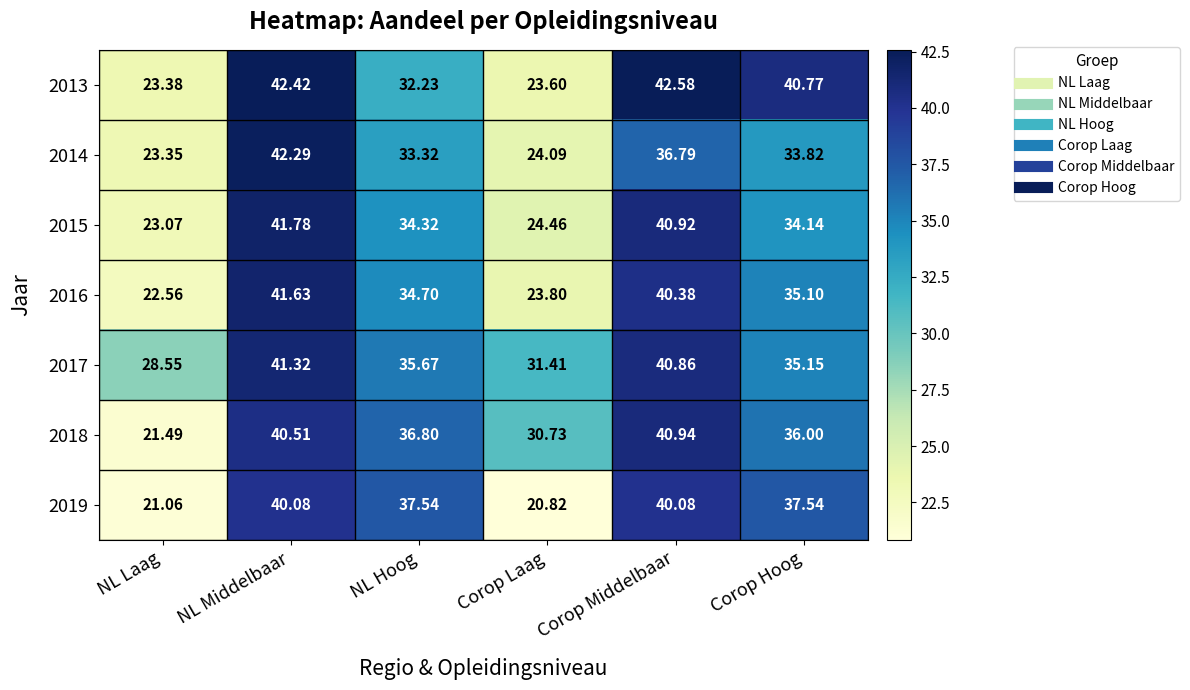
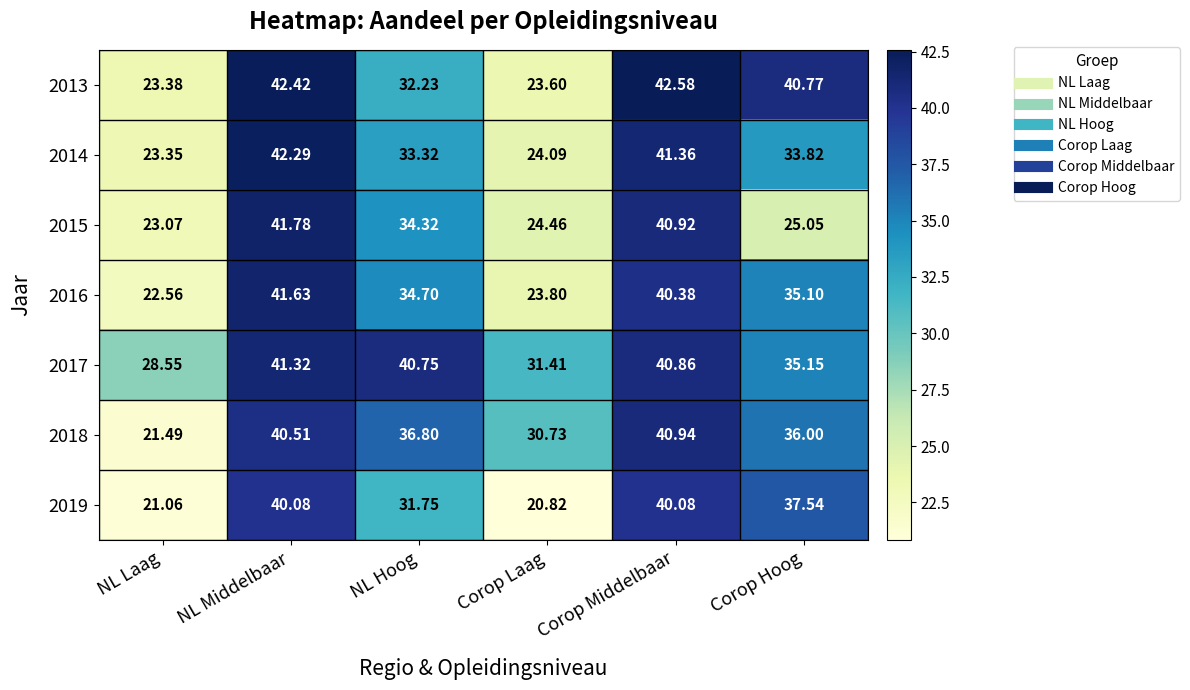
2014, Corop Middelbaar: 36.79 -> 41.36
2015, Corop Hoog: 34.14 -> 25.05
2017, NL Hoog: 35.67 -> 40.75
2019, NL Hoog: 37.54 -> 31.75
